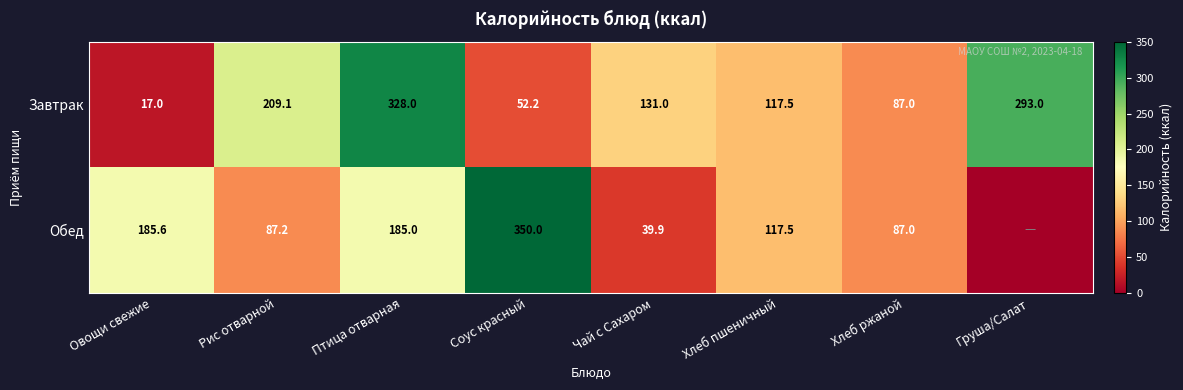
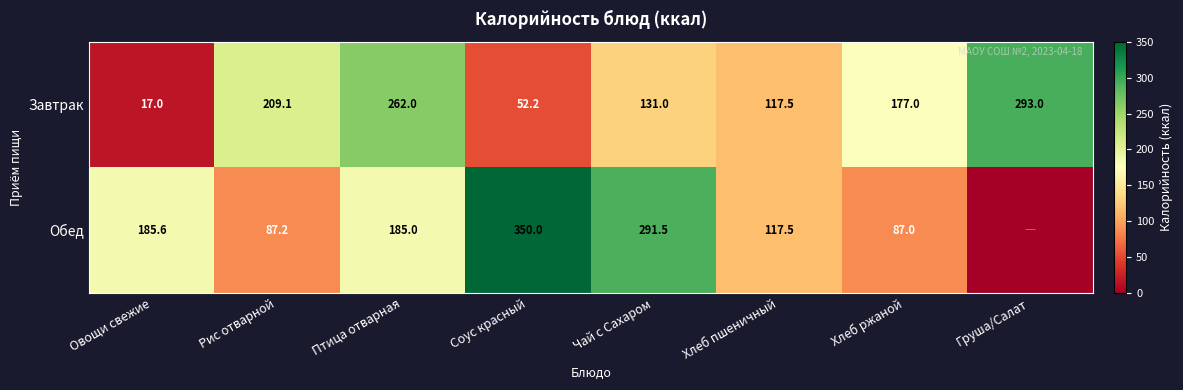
Завтрак, Птица отварная: 328.0 -> 262.0
Завтрак, Хлеб ржаной: 87.0 -> 177.0
Обед, Чай с Сахаром: 39.9 -> 291.5
